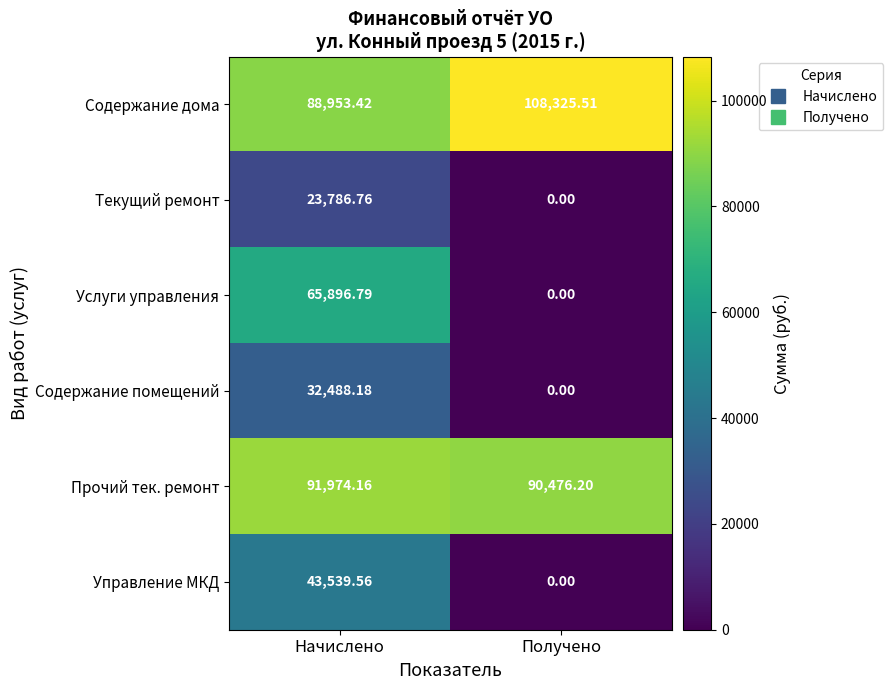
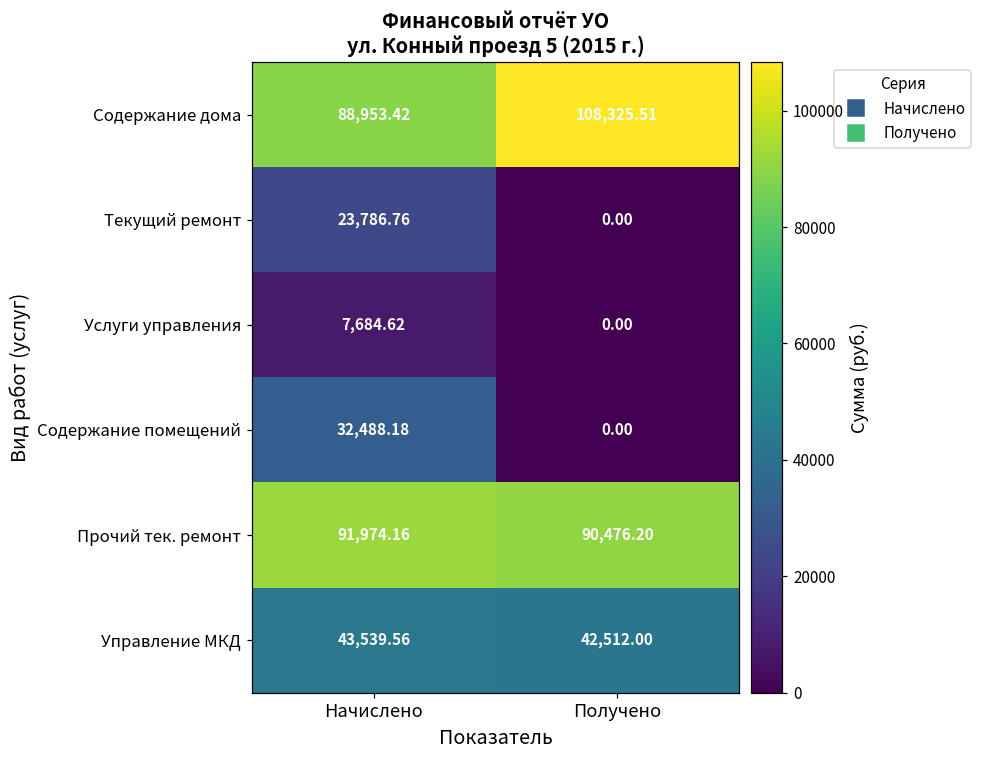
Услуги управления, Начислено: 65,896.79 -> 7,684.62
Управление МКД, Получено: 0.00 -> 42,512.00
